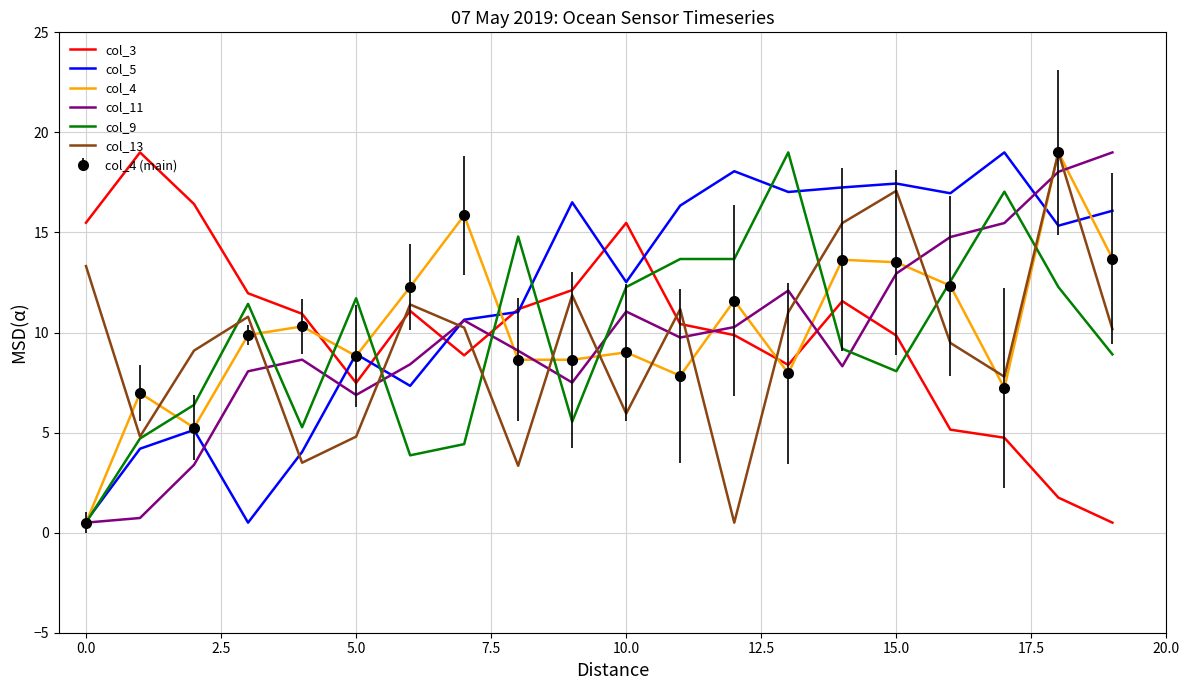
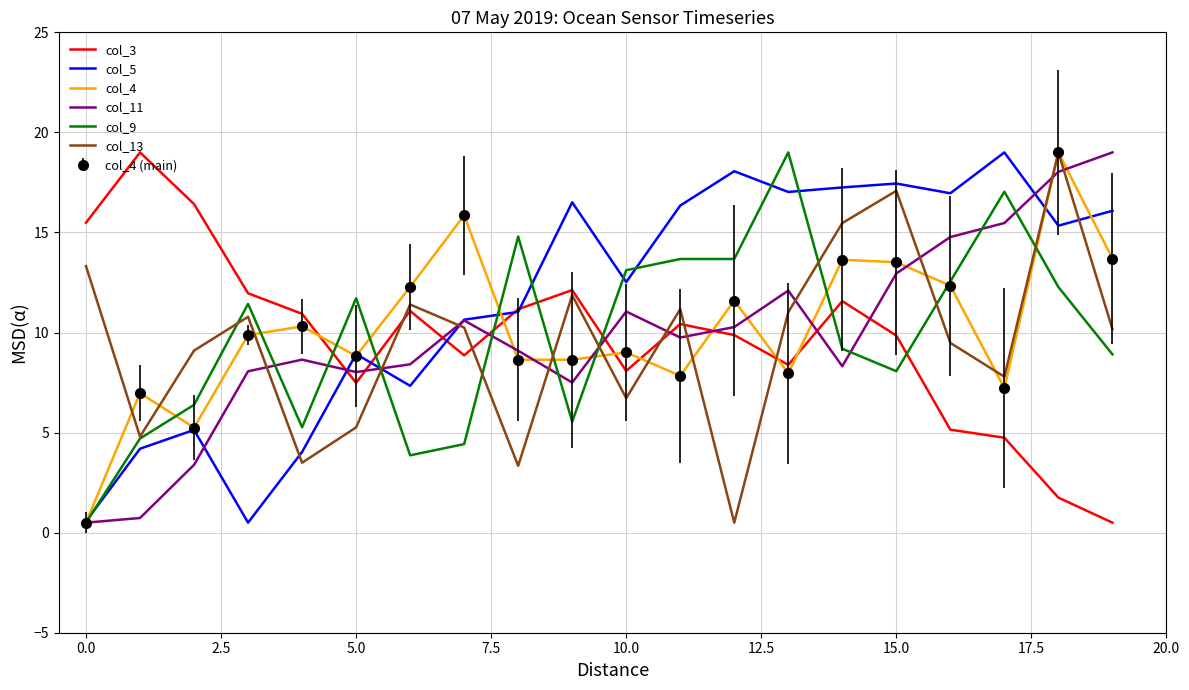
col_11, 5.0: 6.9 -> 8.0
col_13, 5.0: 4.8 -> 5.3
col_3, 10.0: 15.5 -> 8.1
col_9, 10.0: 12.3 -> 13.1
col_13, 10.0: 6.0 -> 6.7
